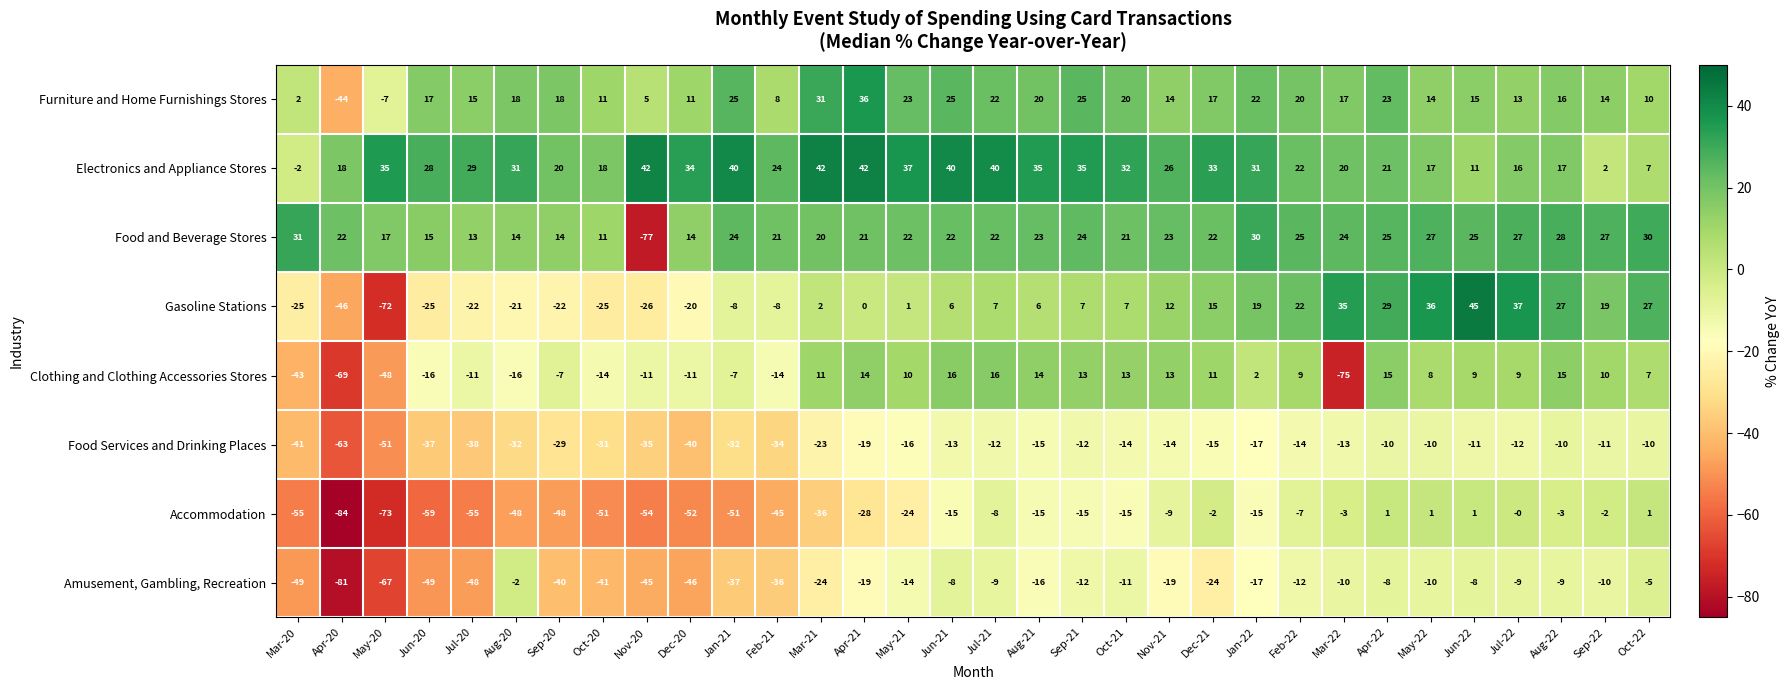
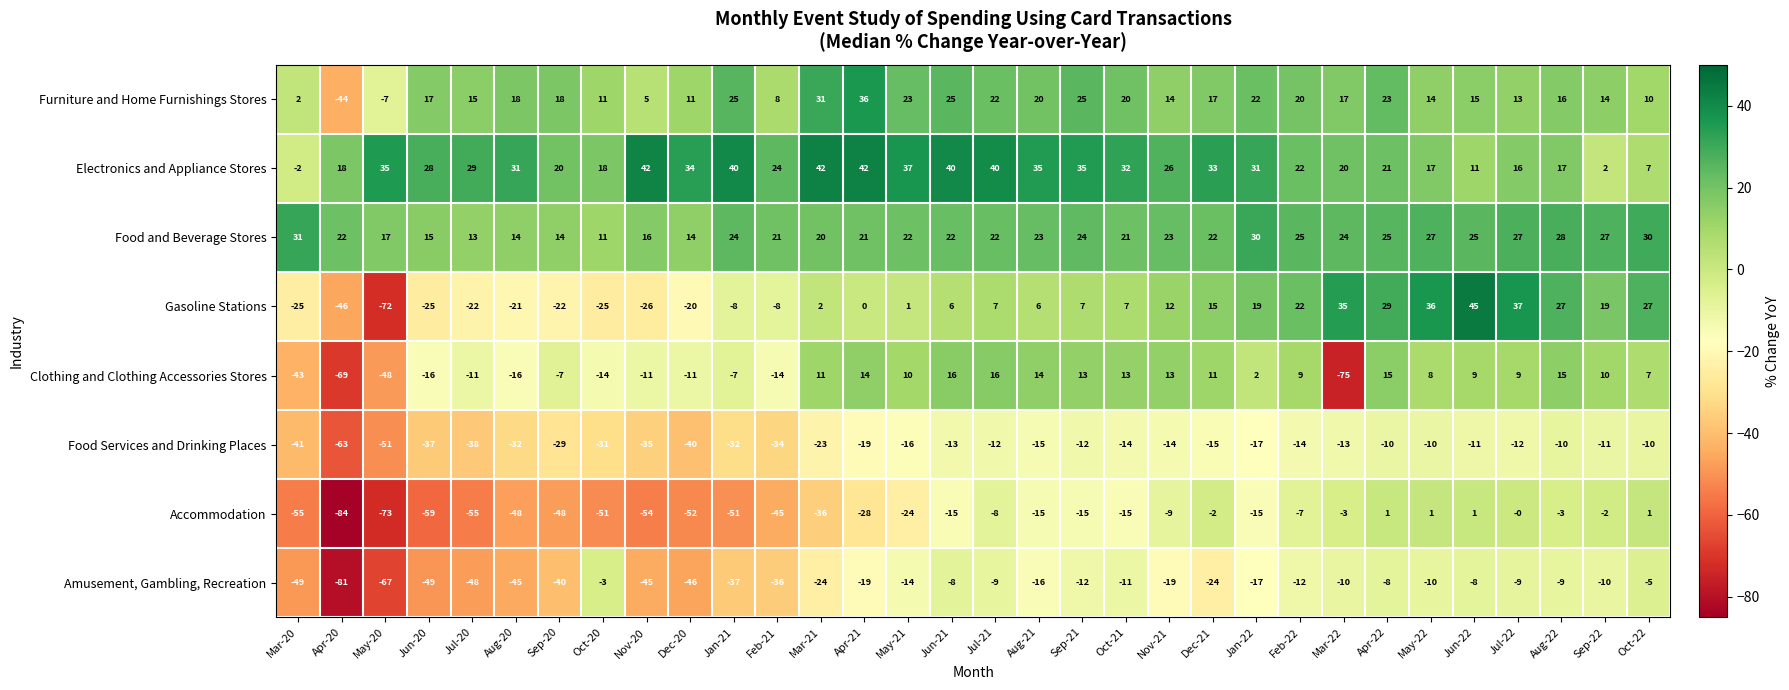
Food and Beverage Stores, Nov-20: -77 -> 16
Amusement, Gambling, Recreation, Aug-20: -2 -> -45
Amusement, Gambling, Recreation, Oct-20: -41 -> -3
